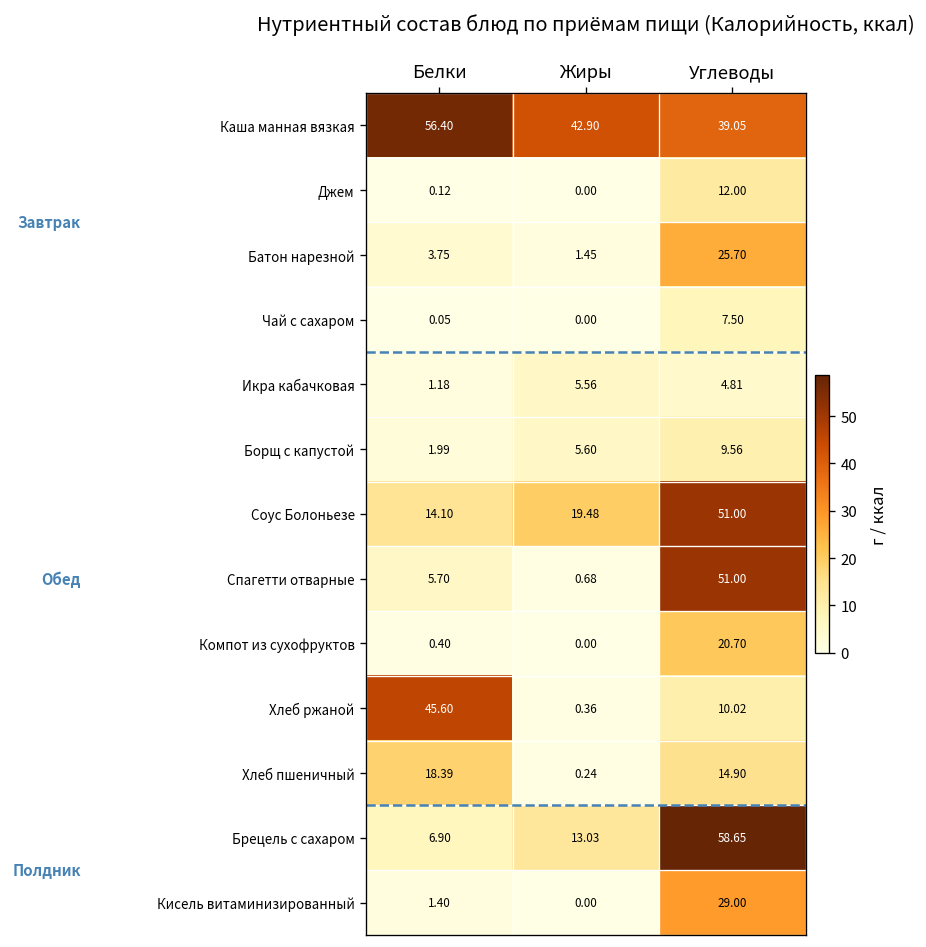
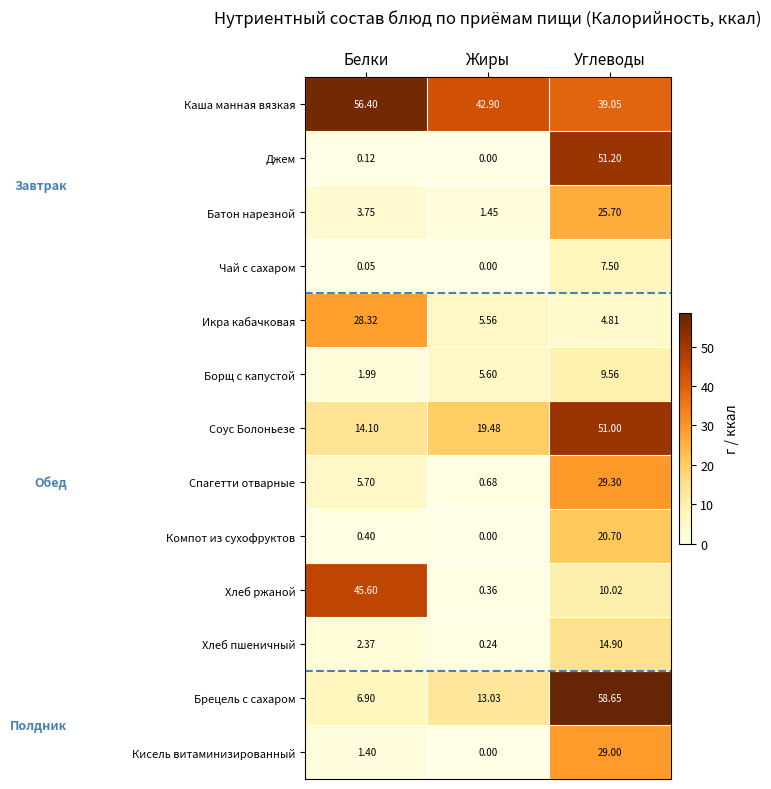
Джем, Углеводы: 12.00 -> 51.20
Икра кабачковая, Белки: 1.18 -> 28.32
Спагетти отварные, Углеводы: 51.00 -> 29.30
Хлеб пшеничный, Белки: 18.39 -> 2.37
